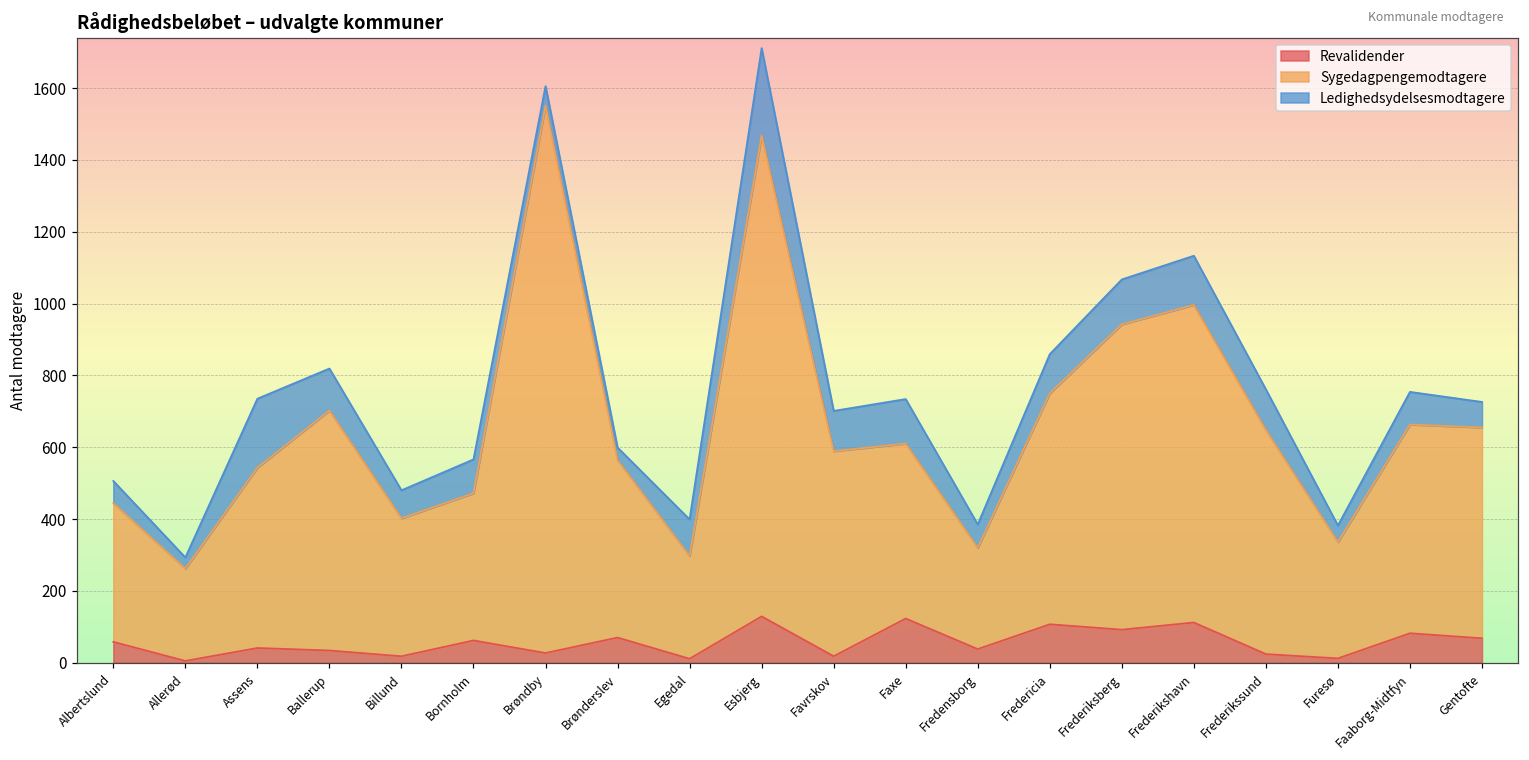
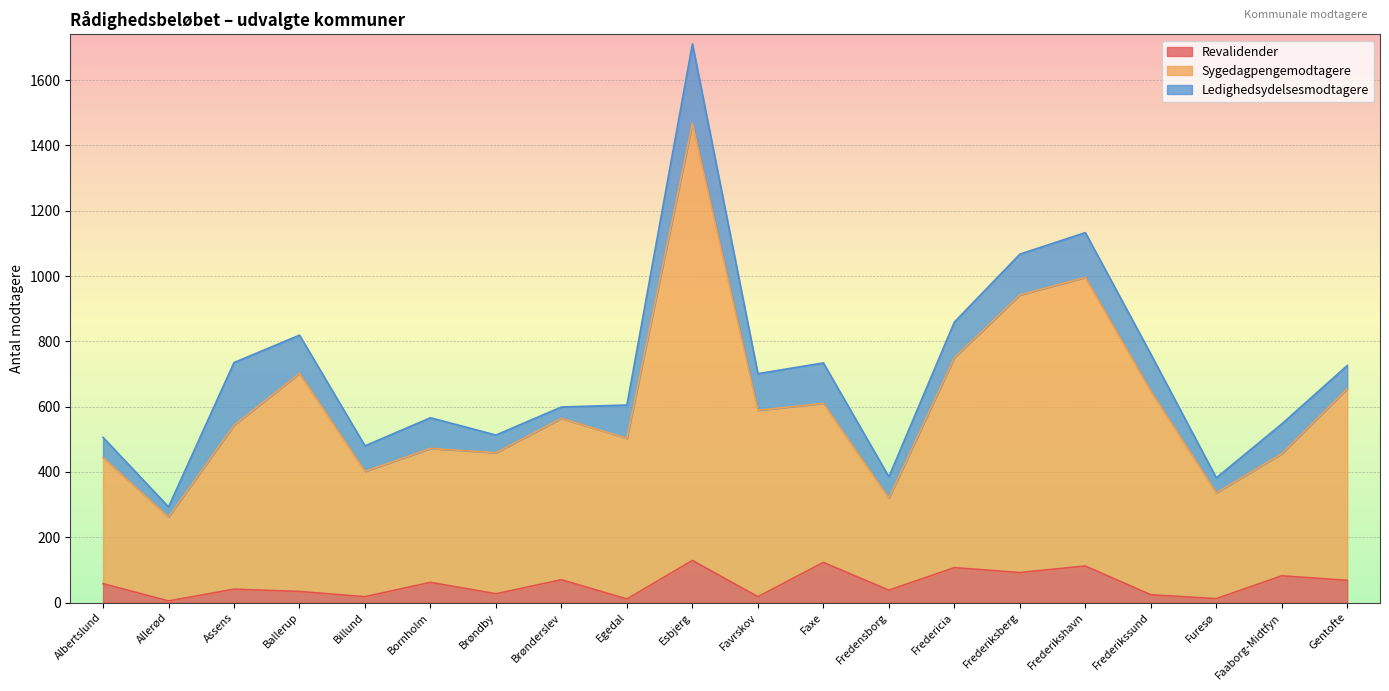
Sygedagpengemodtagere, Brøndby: 1520 -> 430
Sygedagpengemodtagere, Egedal: 290 -> 490
Sygedagpengemodtagere, Faaborg-Midtfyn: 580 -> 370
